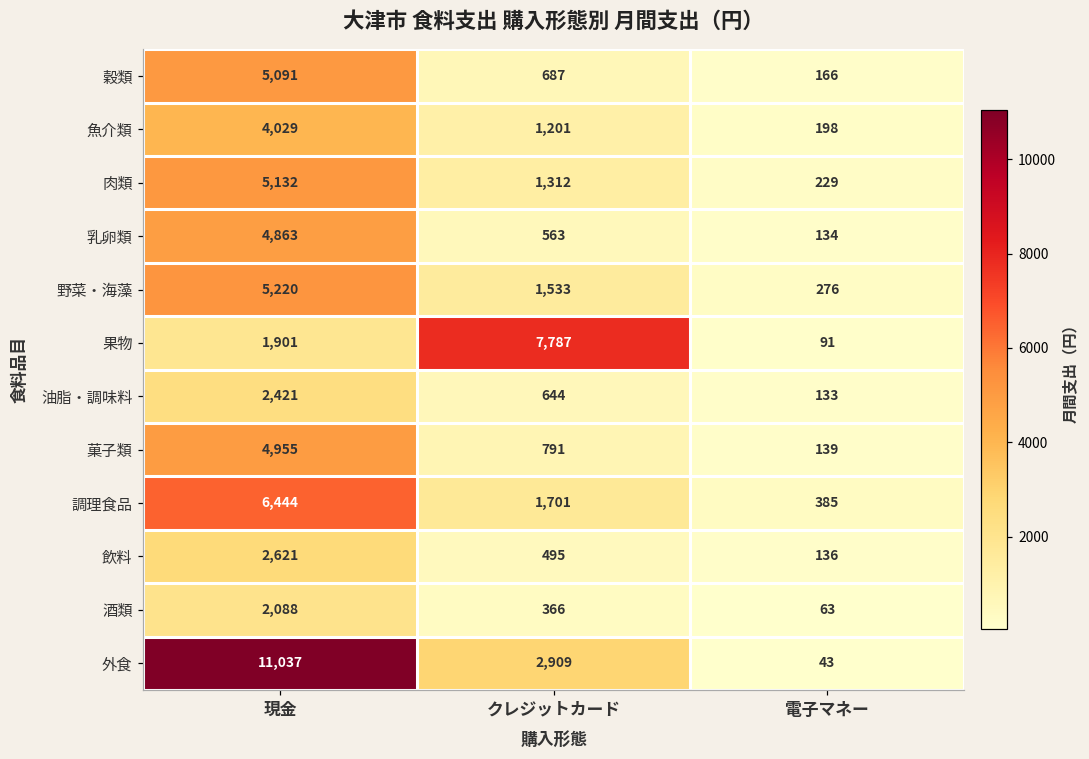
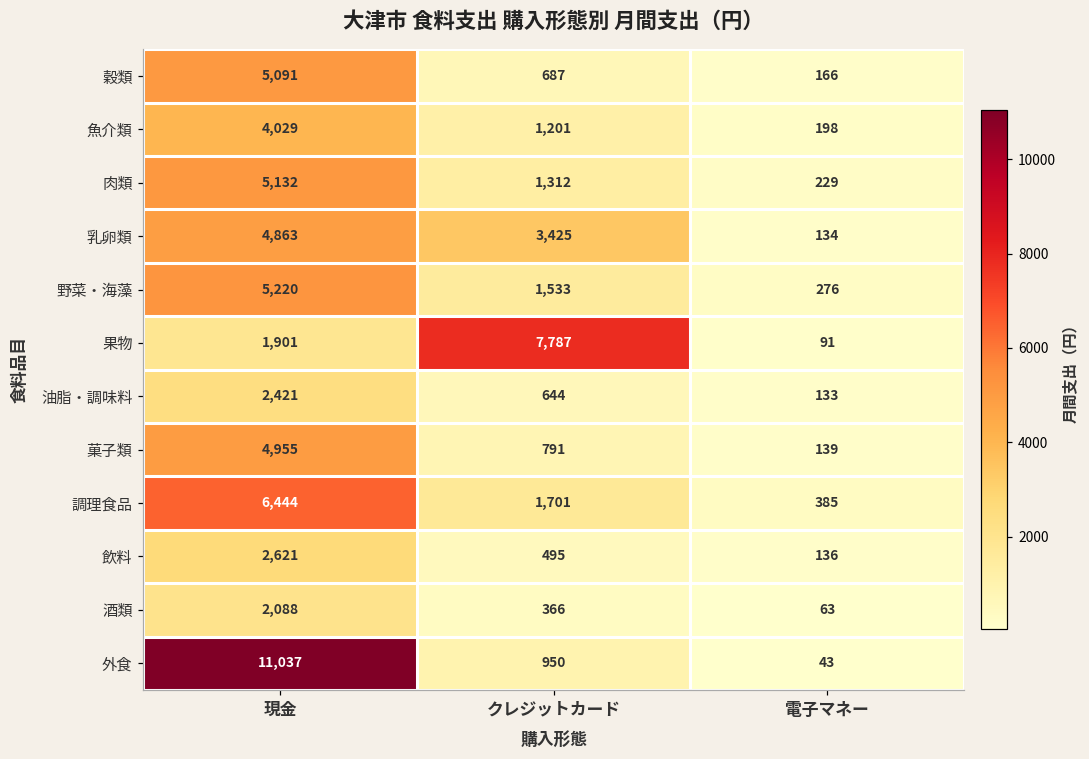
乳卵類, クレジットカード: 563 -> 3,425
外食, クレジットカード: 2,909 -> 950
